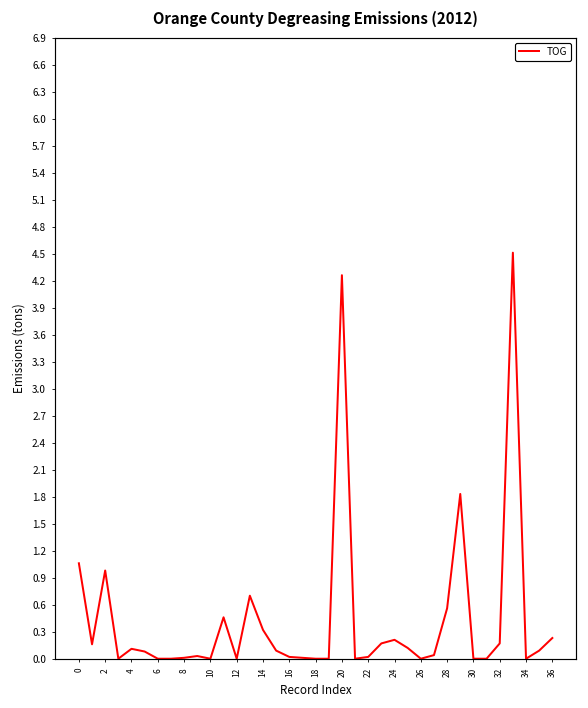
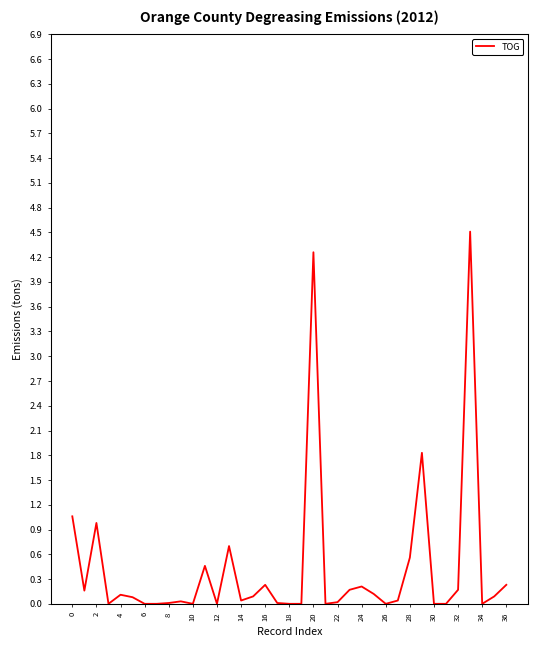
14: 0.3 -> 0.0
16: 0.0 -> 0.2
